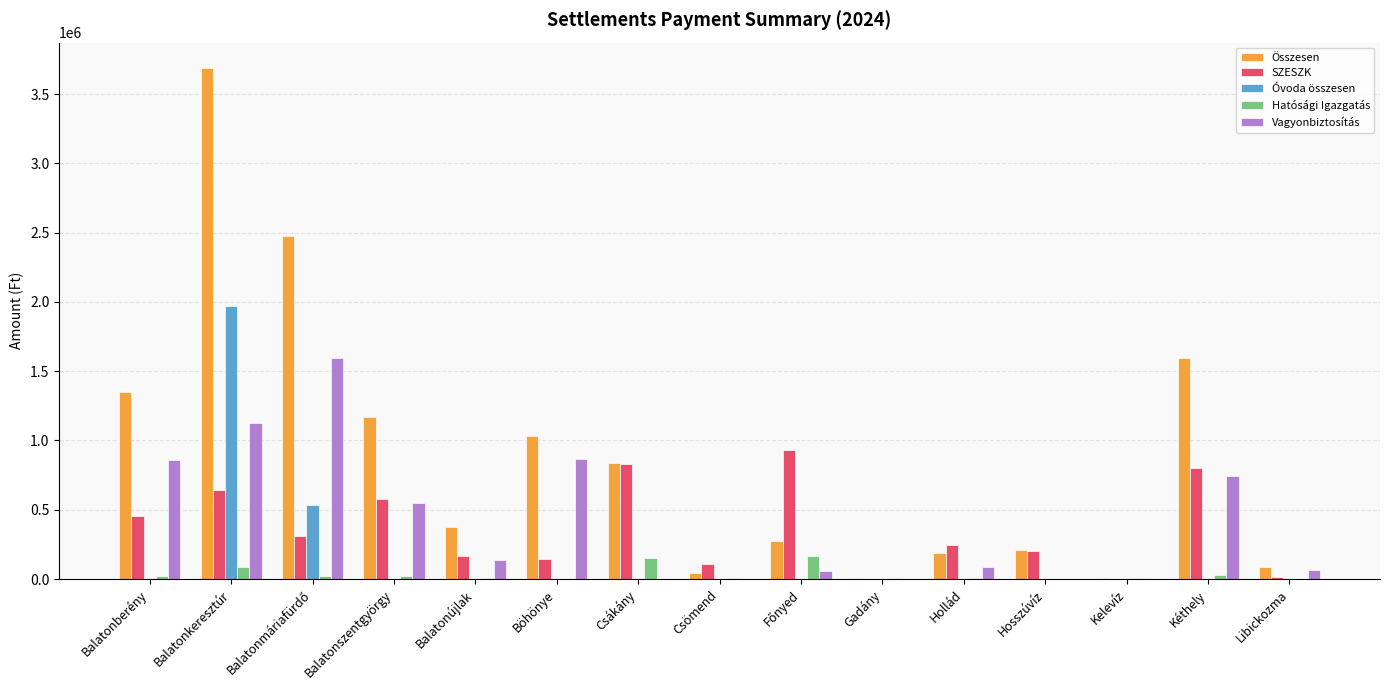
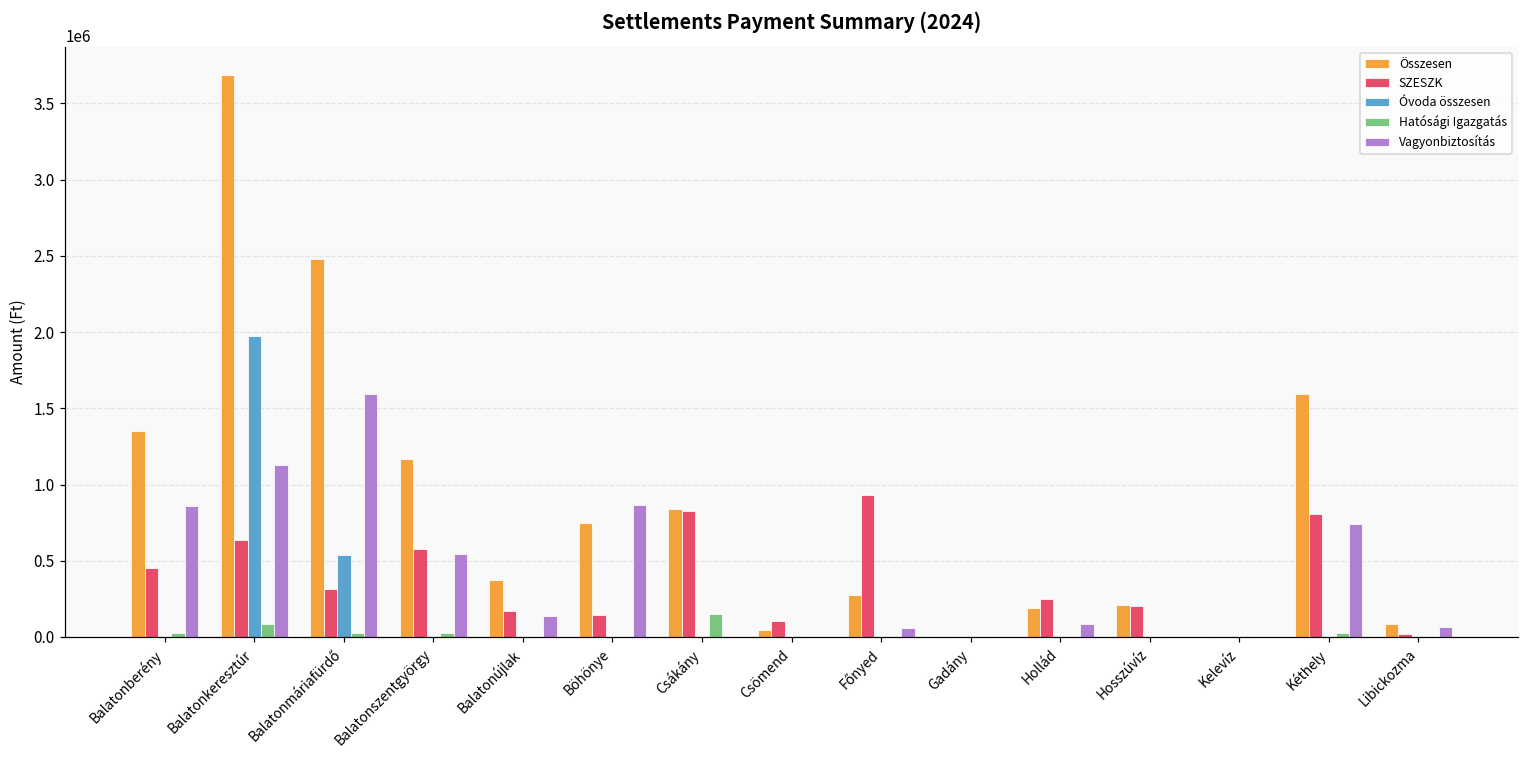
Összesen, Böhönye: 1030000 -> 750000
Hatósági Igazgatás, Főnyed: 170000 -> 0
